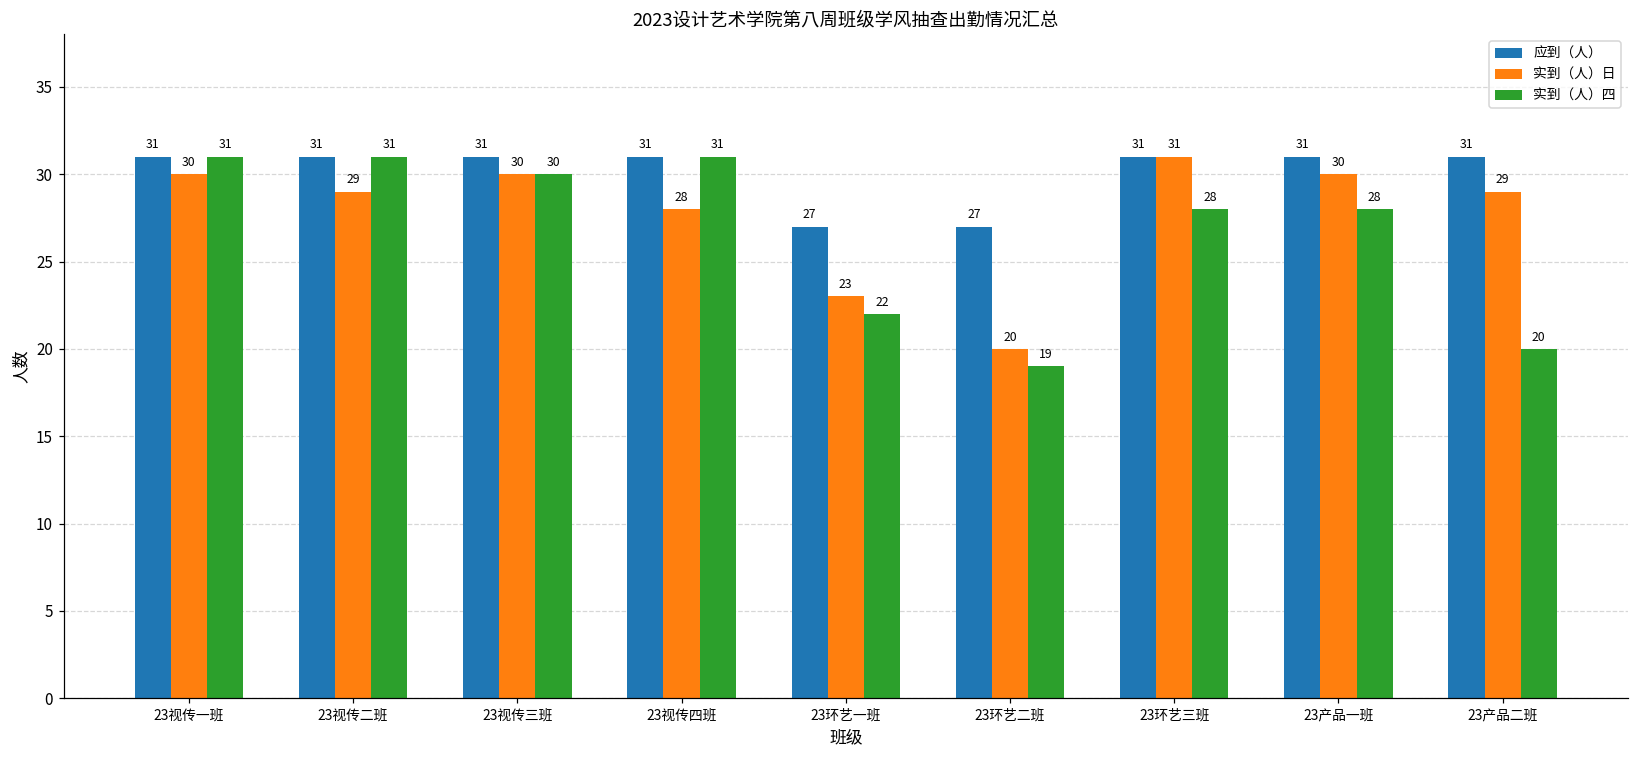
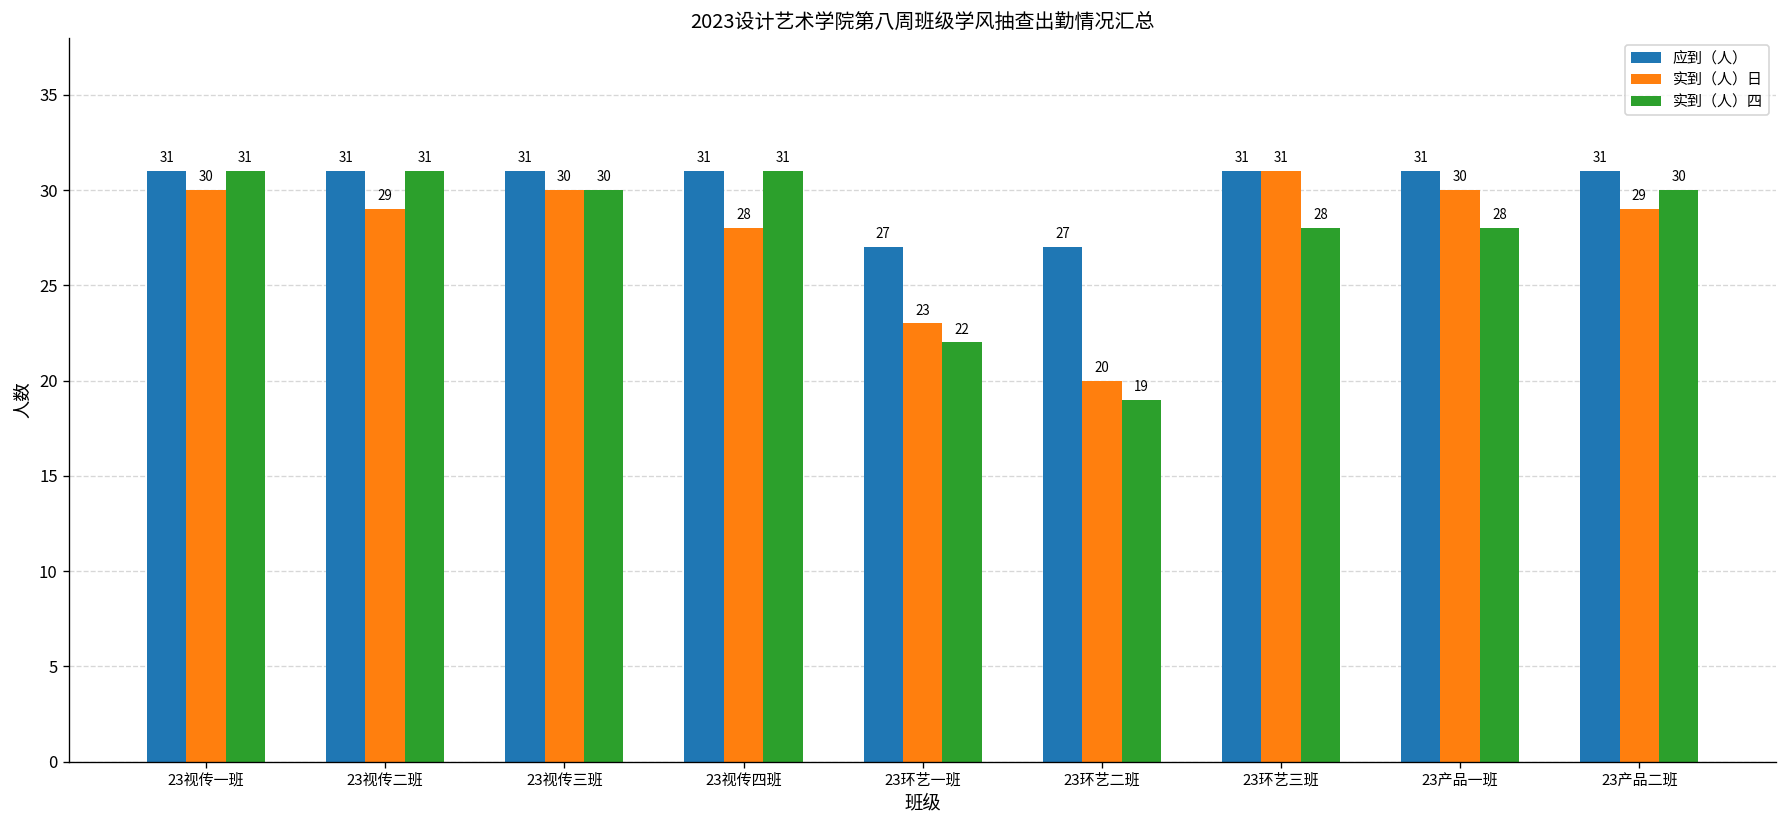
实到（人）四, 23产品二班: 20 -> 30
